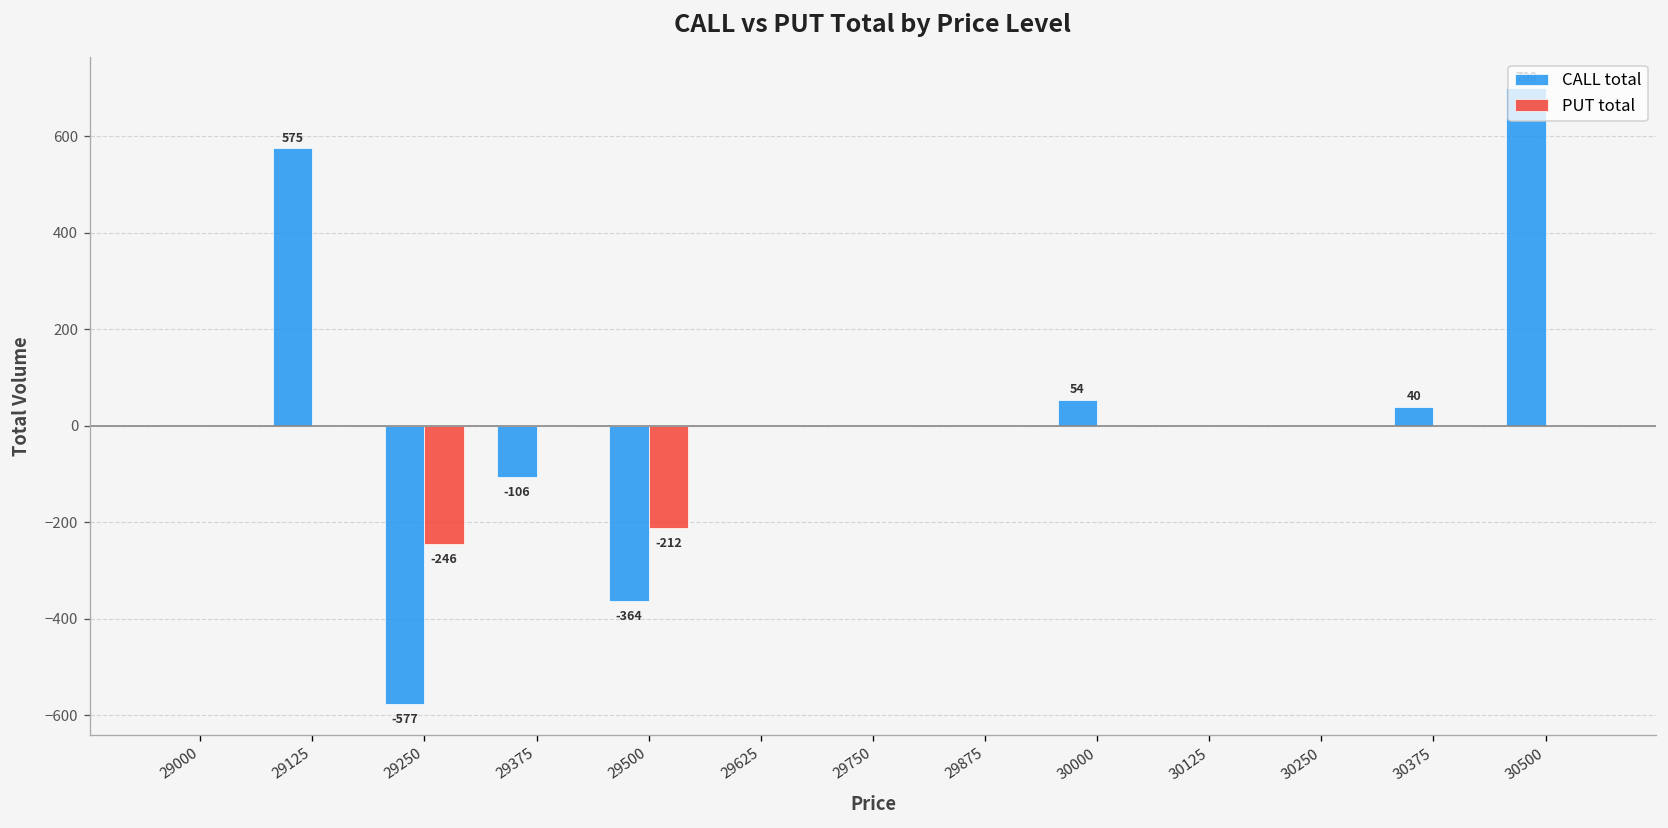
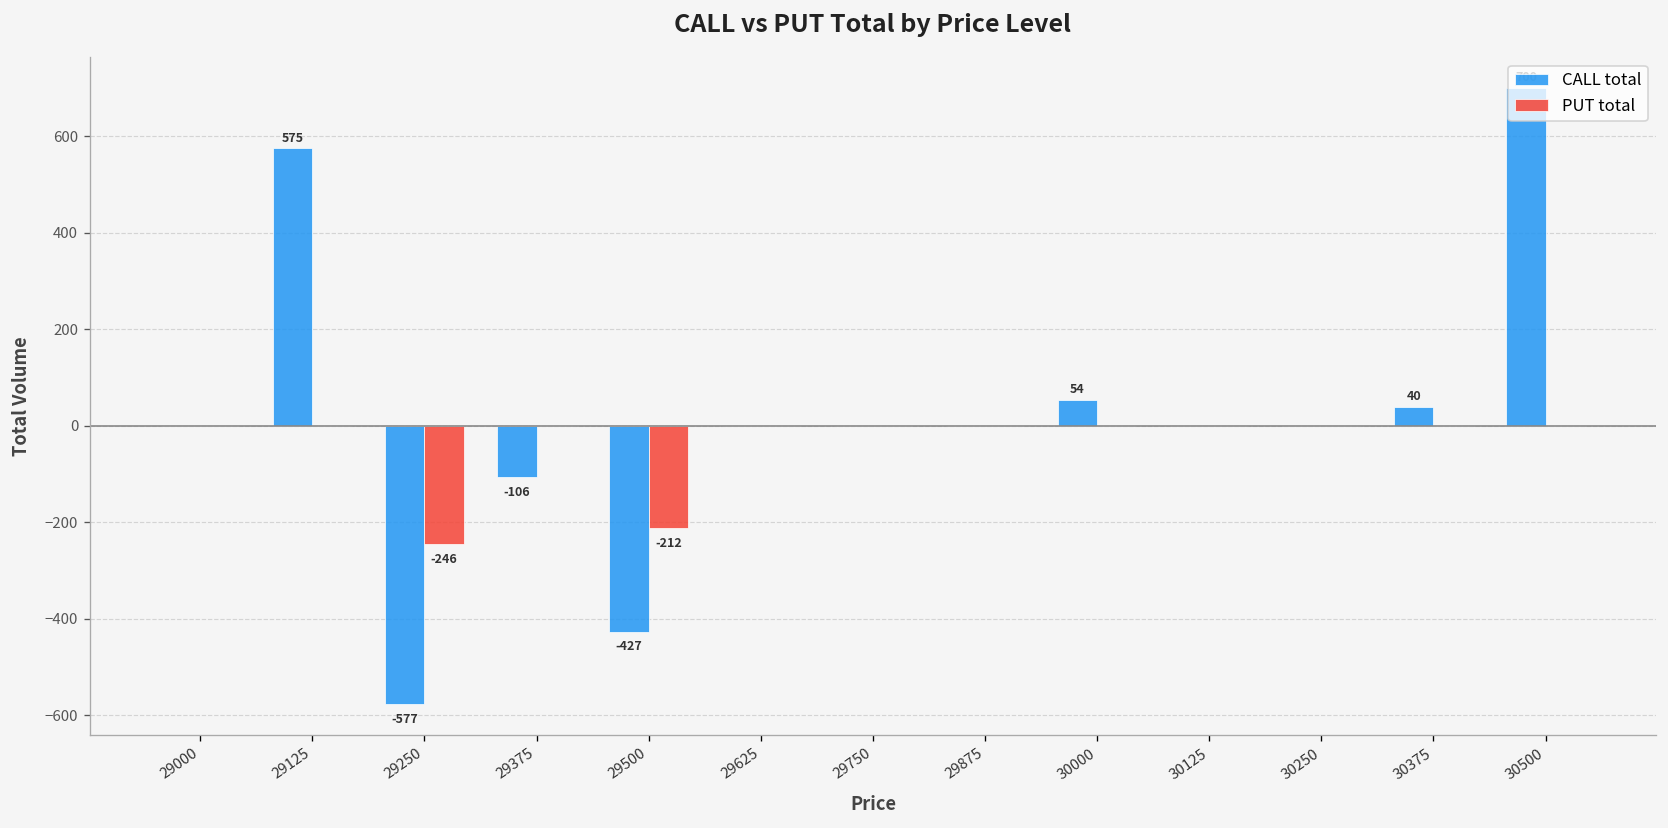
CALL total, 29500: -364 -> -427
